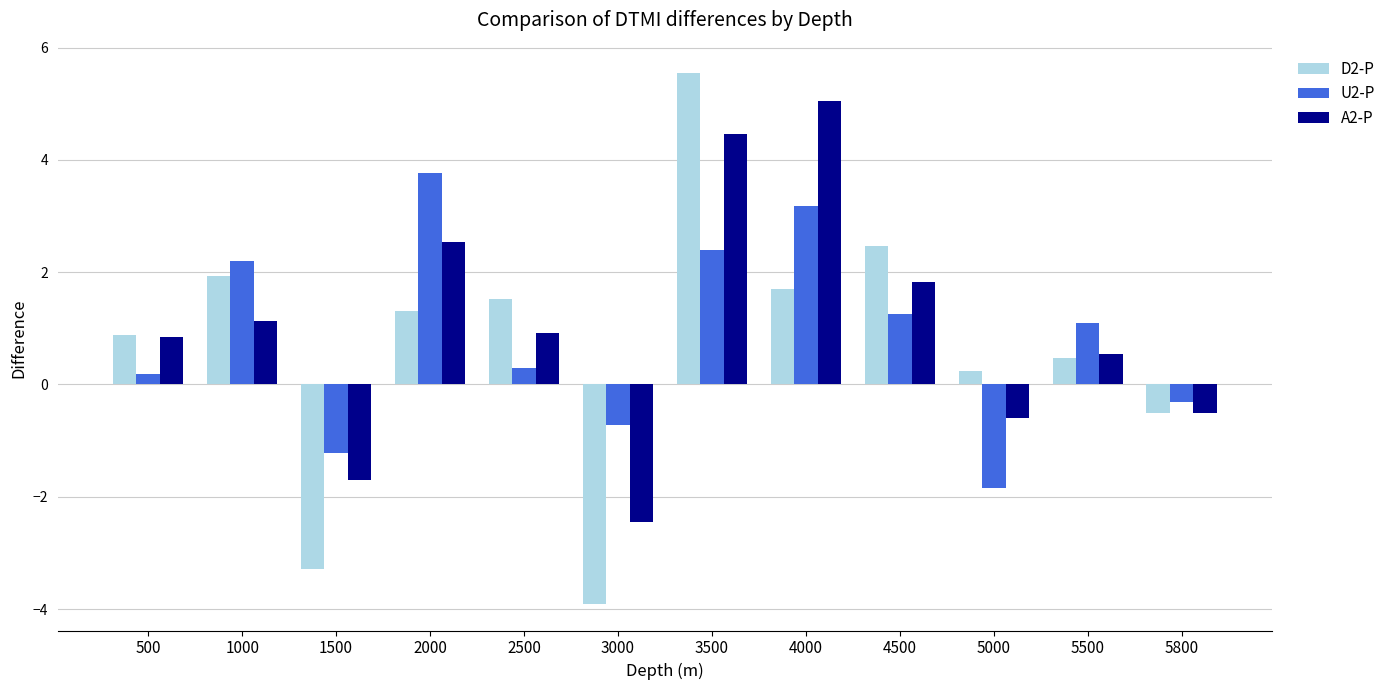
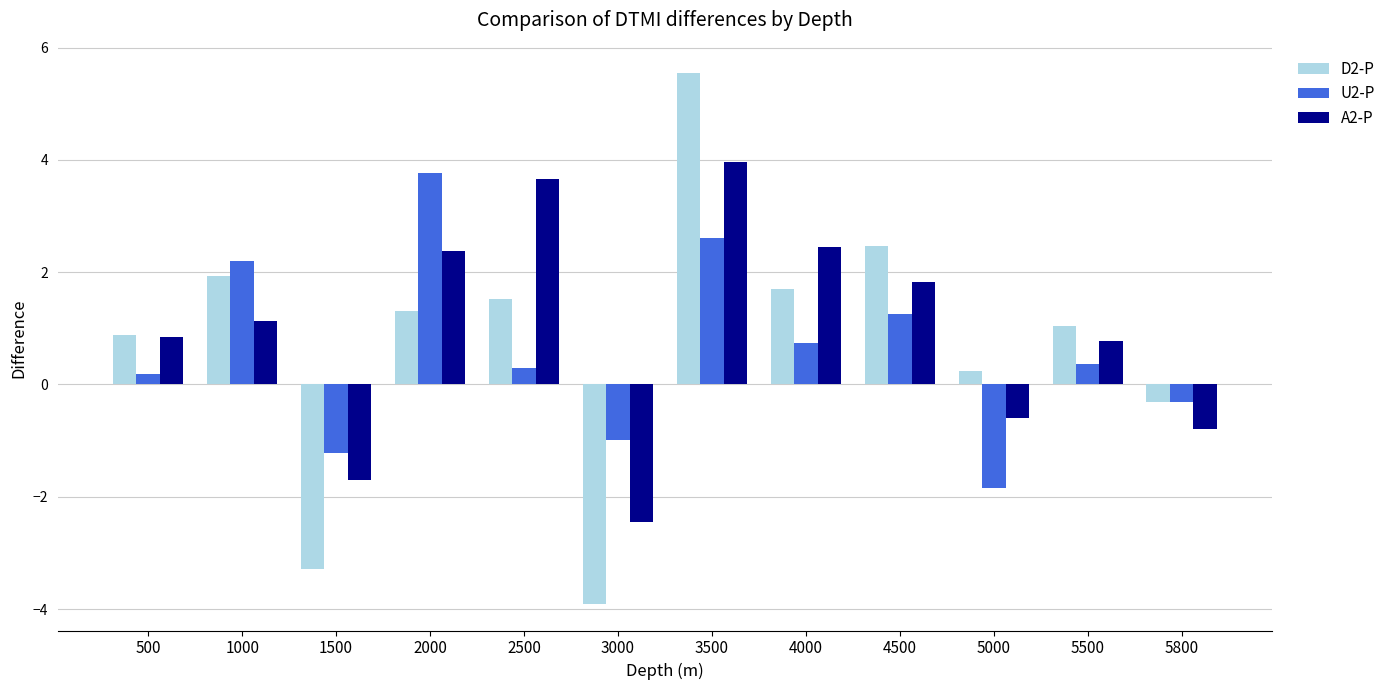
A2-P, 2000: 2.5 -> 2.4
A2-P, 2500: 0.9 -> 3.7
U2-P, 3000: -0.7 -> -1.0
U2-P, 3500: 2.4 -> 2.6
A2-P, 3500: 4.5 -> 4.0
U2-P, 4000: 3.2 -> 0.7
A2-P, 4000: 5.1 -> 2.4
D2-P, 5500: 0.5 -> 1.0
U2-P, 5500: 1.1 -> 0.4
A2-P, 5500: 0.5 -> 0.8
D2-P, 5800: -0.5 -> -0.3
A2-P, 5800: -0.5 -> -0.8
